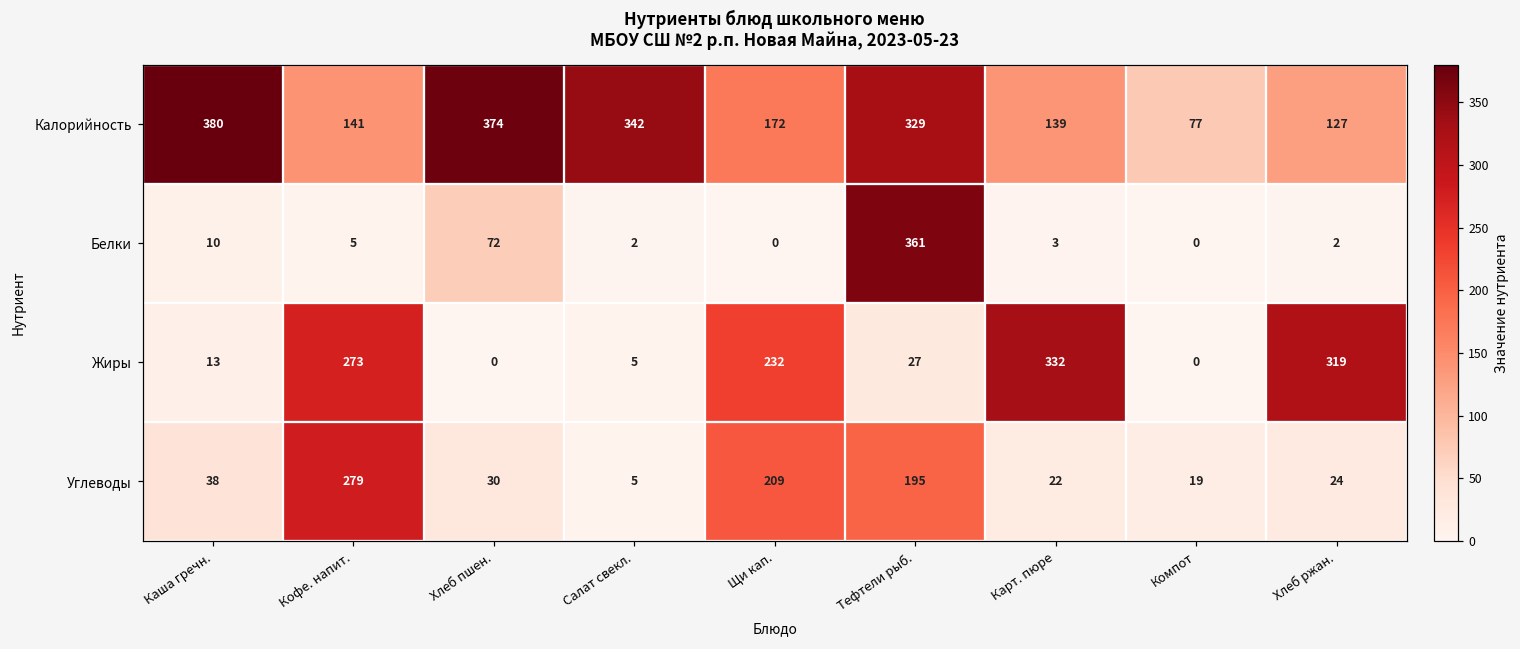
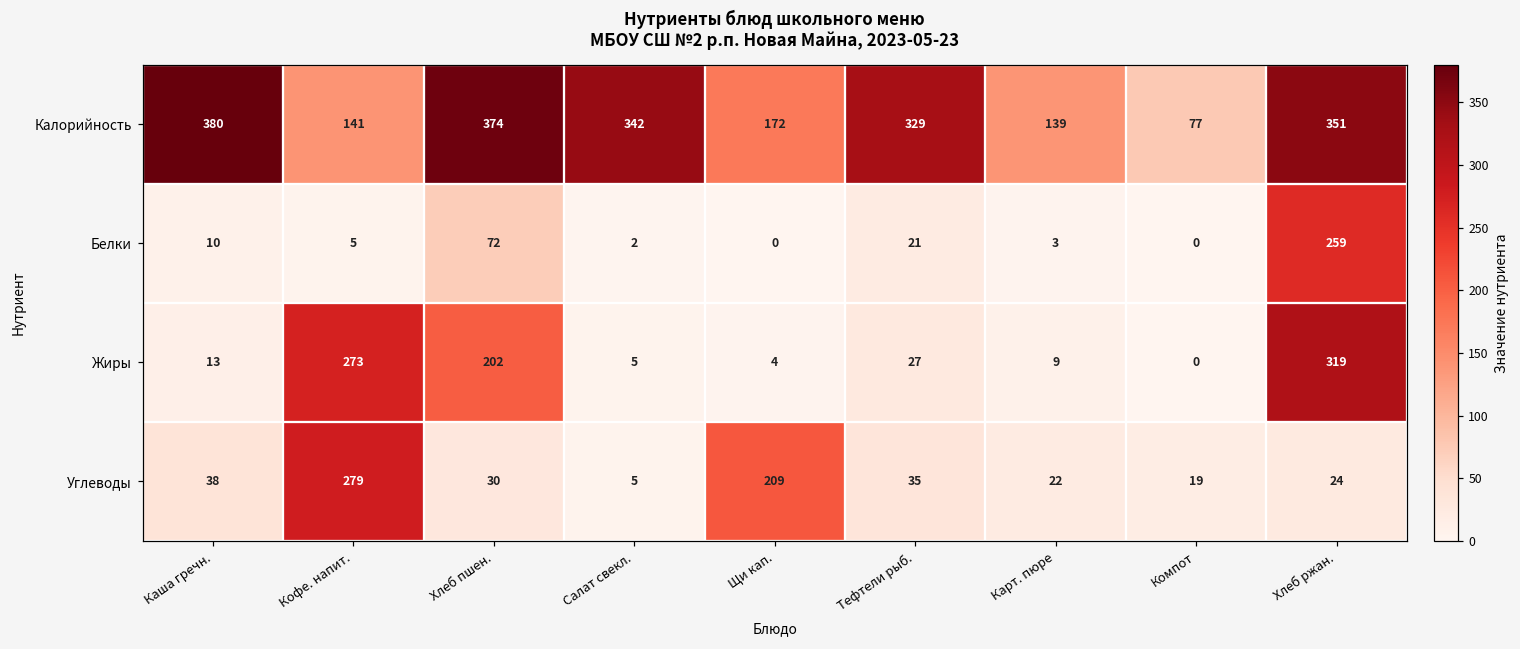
Калорийность, Хлеб ржан.: 127 -> 351
Белки, Тефтели рыб.: 361 -> 21
Белки, Хлеб ржан.: 2 -> 259
Жиры, Хлеб пшен.: 0 -> 202
Жиры, Щи кап.: 232 -> 4
Жиры, Карт. пюре: 332 -> 9
Углеводы, Тефтели рыб.: 195 -> 35
